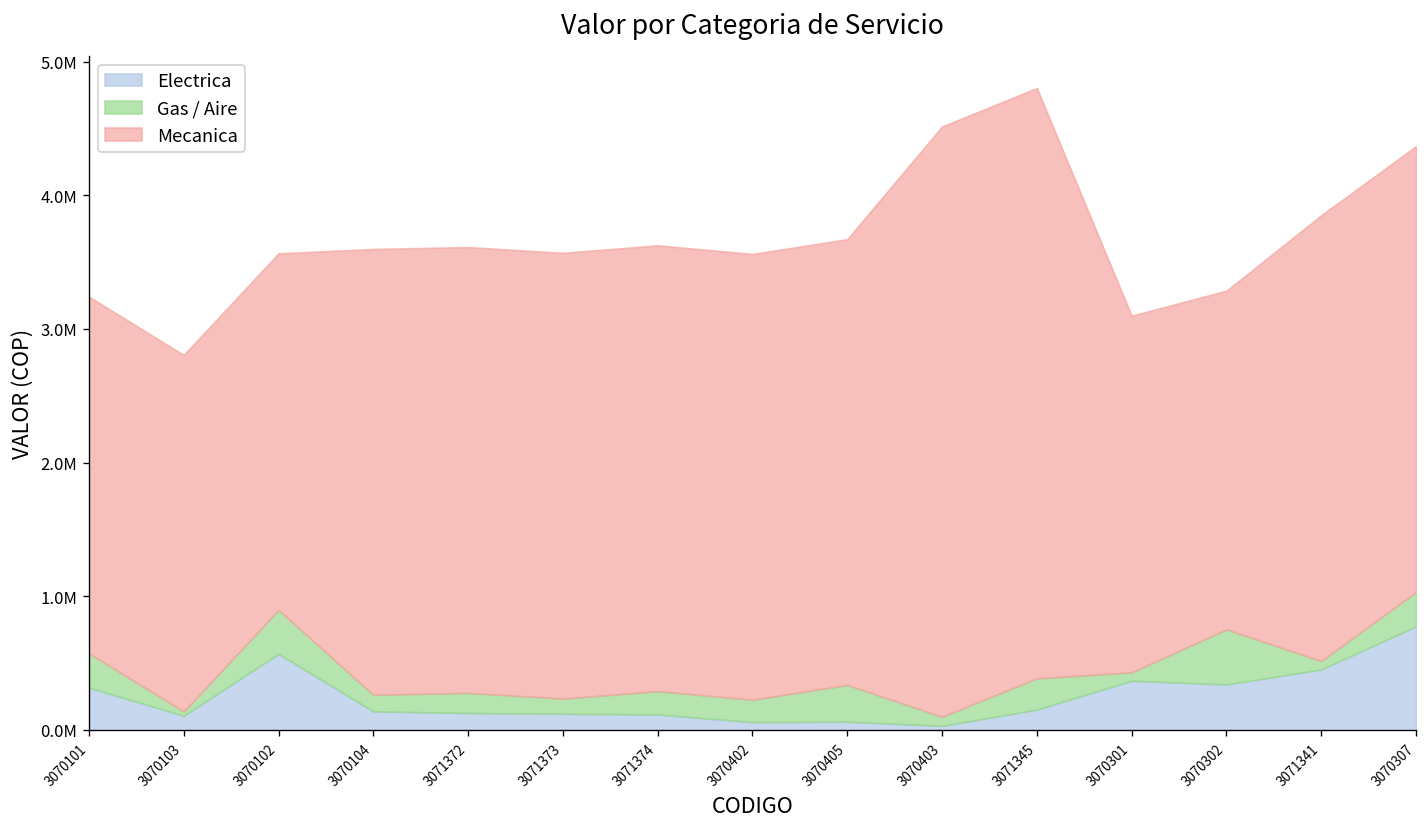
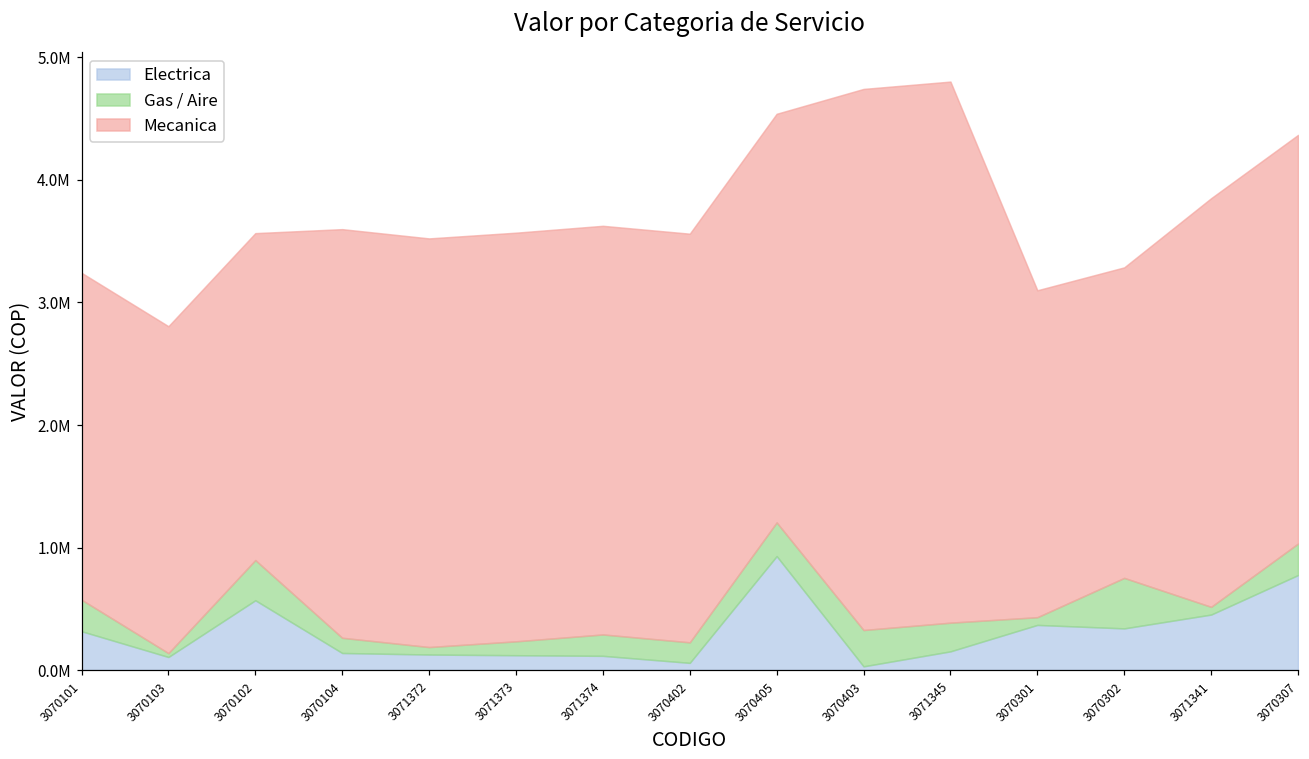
Gas / Aire, 3071372: 150000 -> 60000
Electrica, 3070405: 60000 -> 930000
Gas / Aire, 3070403: 70000 -> 300000
